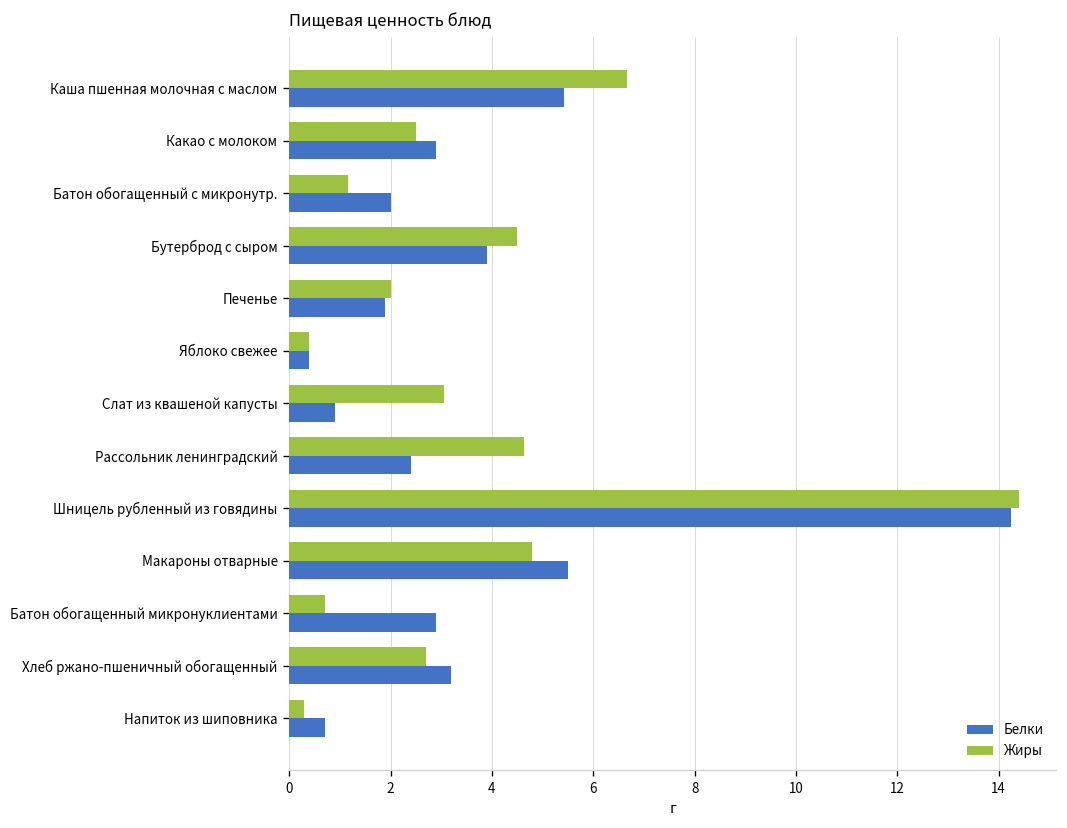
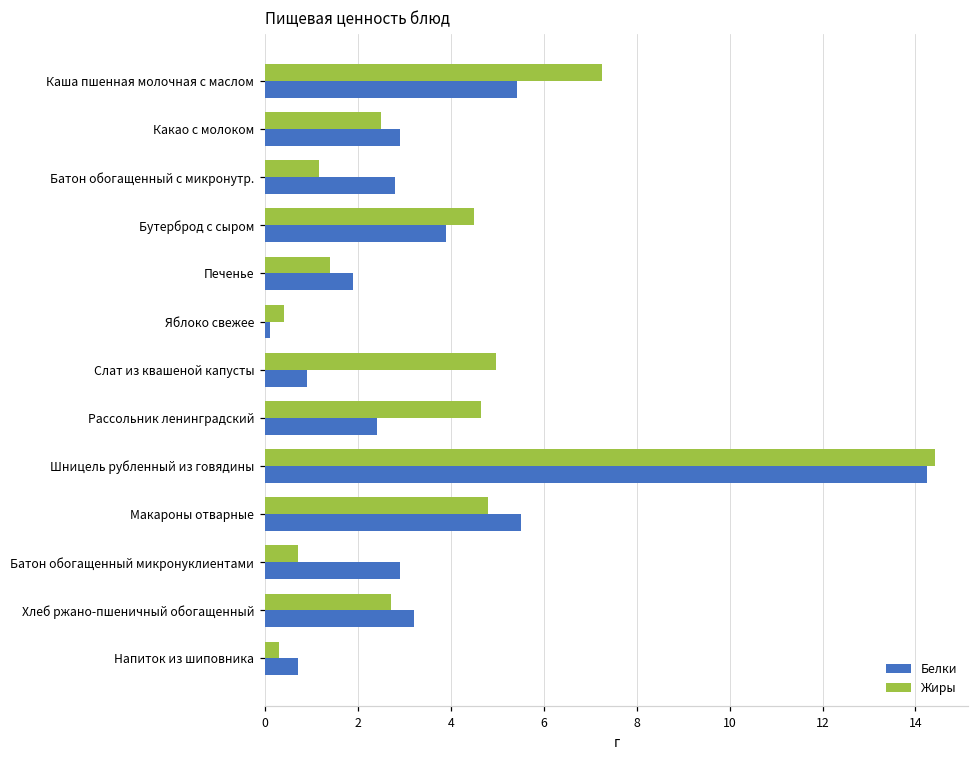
Жиры, Каша пшенная молочная с маслом: 6.7 -> 7.3
Белки, Батон обогащенный с микронутр.: 2.0 -> 2.8
Жиры, Печенье: 2.0 -> 1.4
Белки, Яблоко свежее: 0.4 -> 0.1
Жиры, Слат из квашеной капусты: 3.1 -> 5.0
